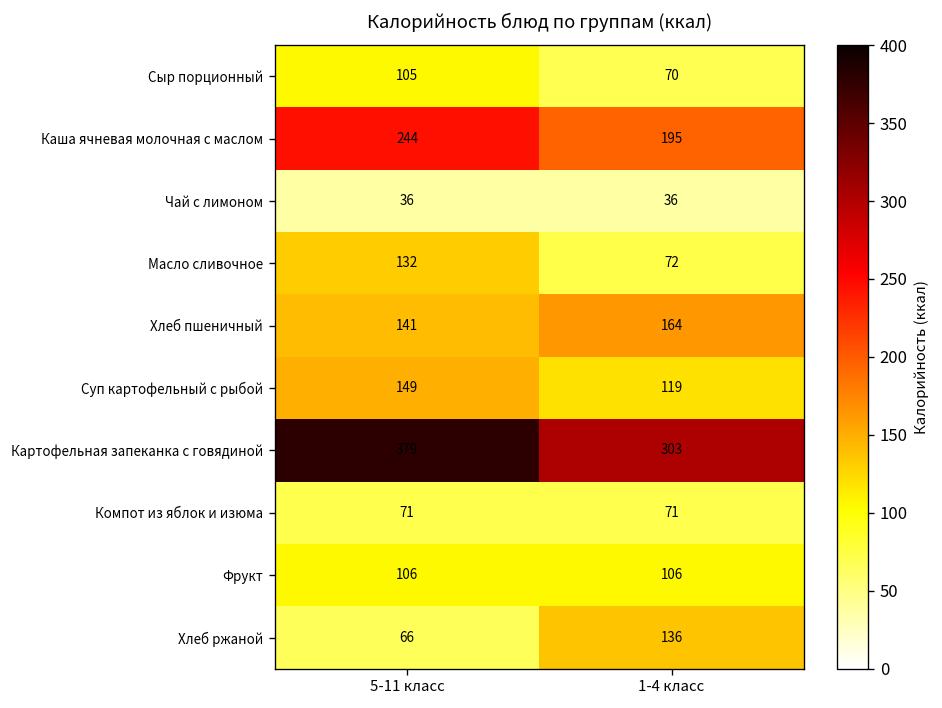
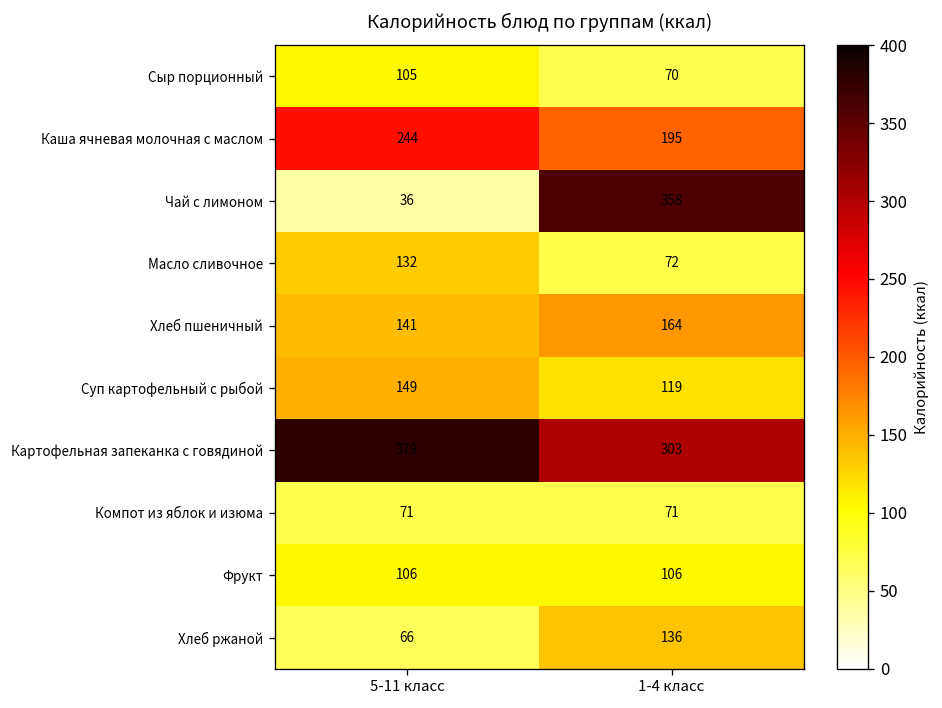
Чай с лимоном, 1-4 класс: 36 -> 358
